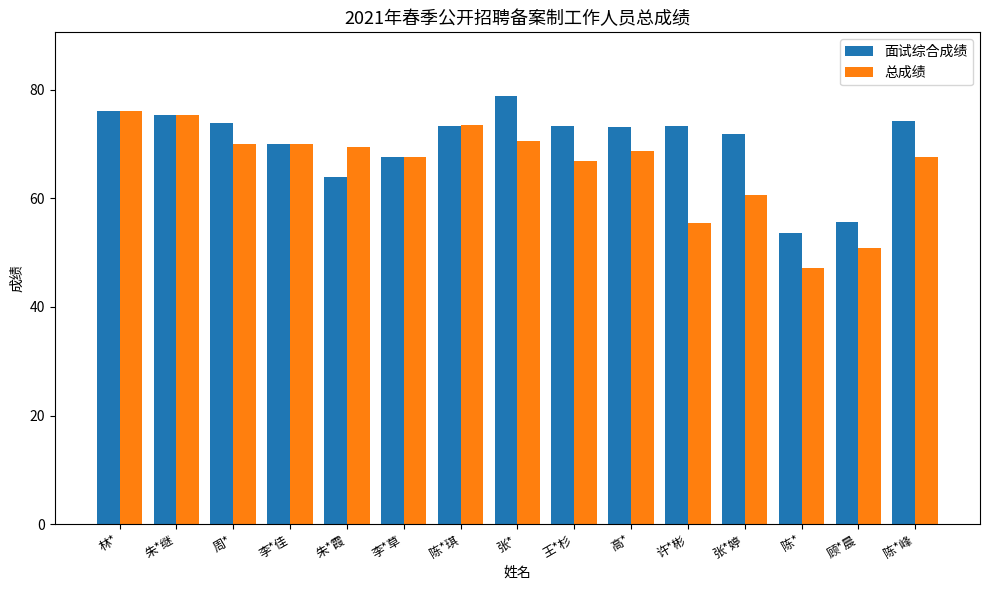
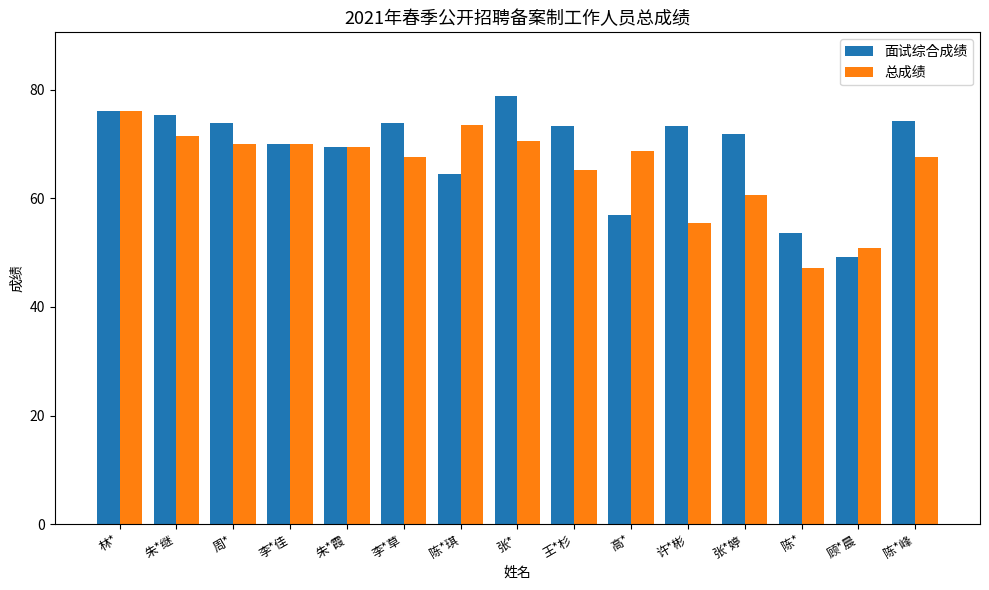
总成绩, 朱*继: 75 -> 72
面试综合成绩, 朱*霞: 64 -> 69
面试综合成绩, 李*草: 68 -> 74
面试综合成绩, 陈*琪: 73 -> 65
总成绩, 王*杉: 67 -> 65
面试综合成绩, 高*: 73 -> 57
面试综合成绩, 顾*晨: 56 -> 49
